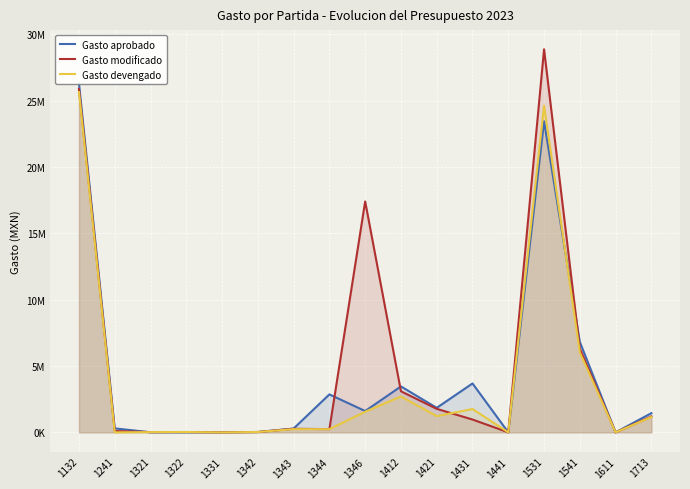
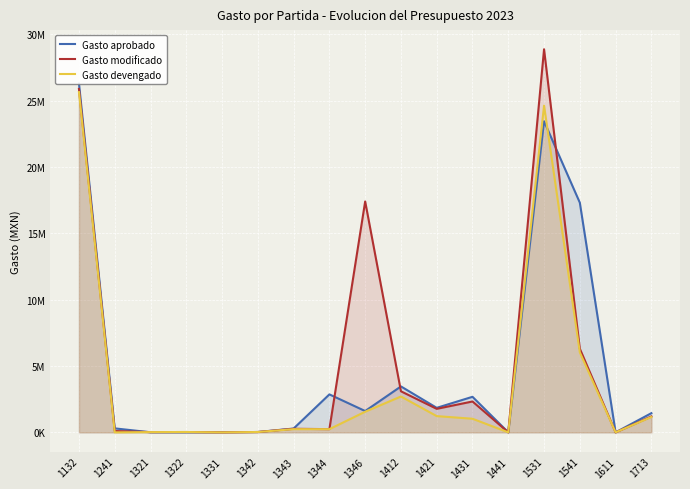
Gasto aprobado, 1431: 3700000 -> 2700000
Gasto modificado, 1431: 1000000 -> 2300000
Gasto devengado, 1431: 1800000 -> 1000000
Gasto aprobado, 1541: 6800000 -> 17300000
